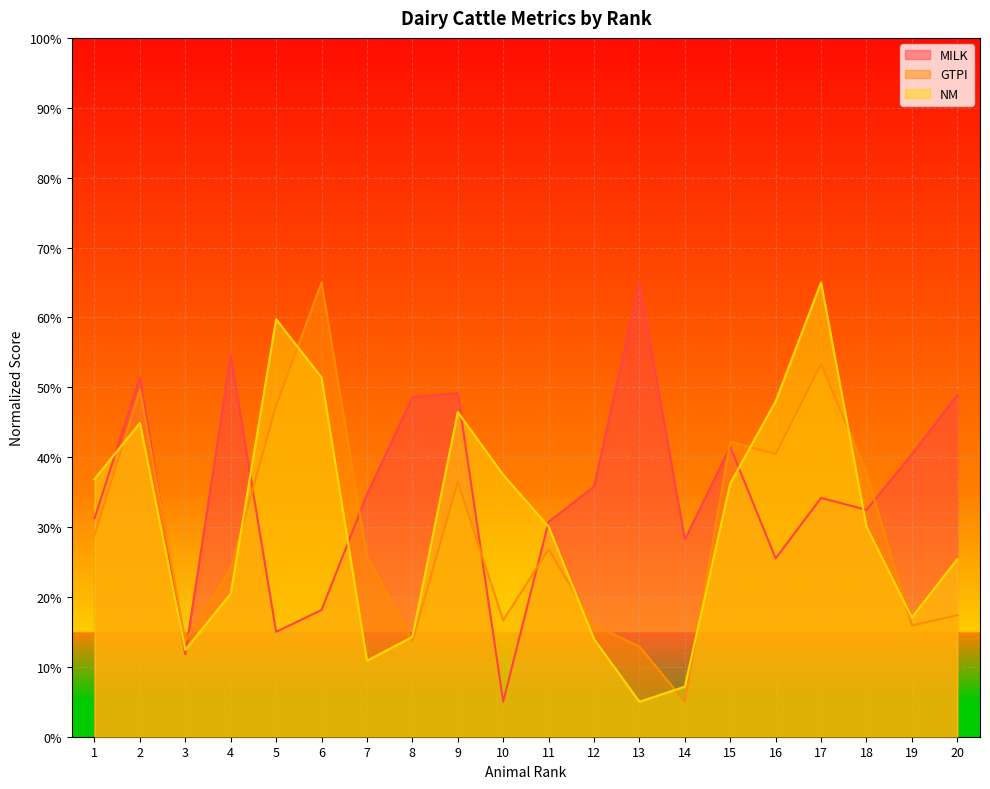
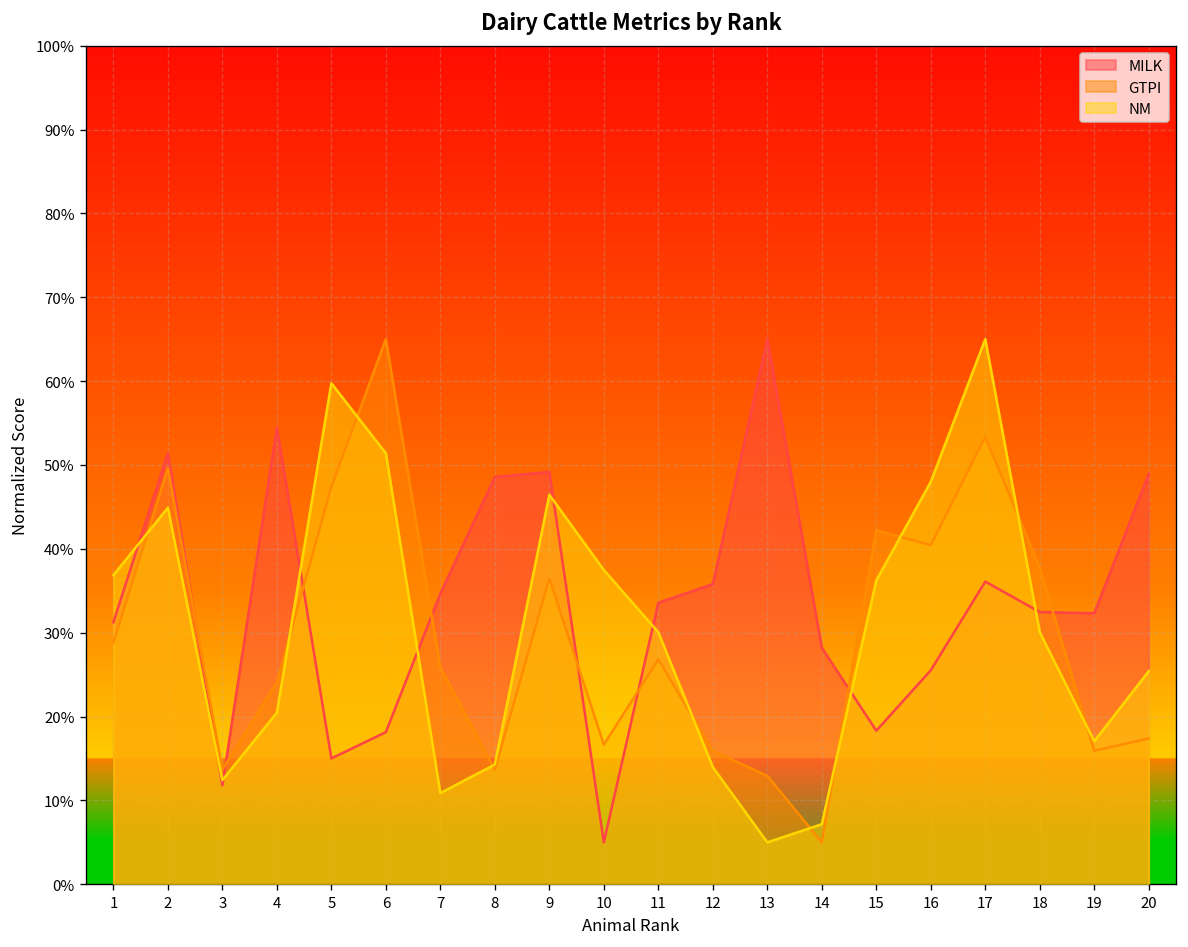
MILK, 11: 31% -> 34%
MILK, 15: 41% -> 18%
MILK, 17: 34% -> 36%
MILK, 19: 40% -> 32%
